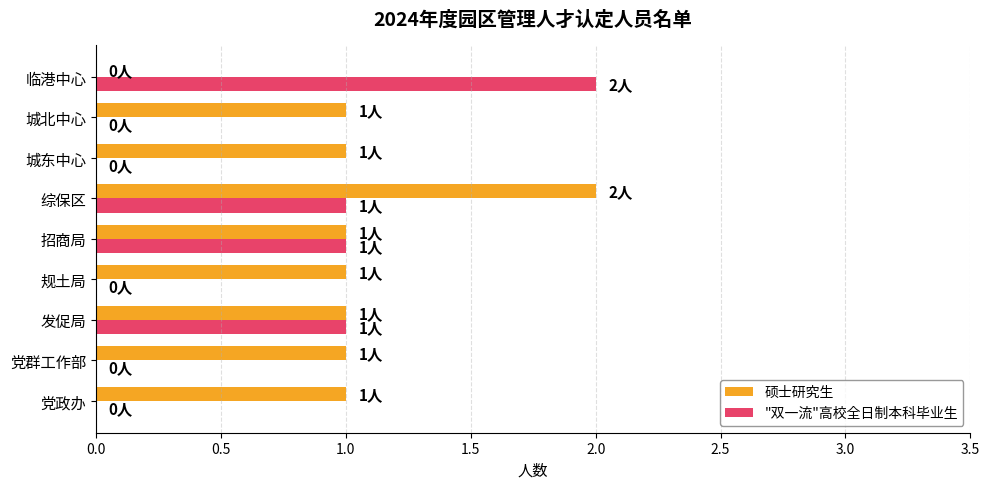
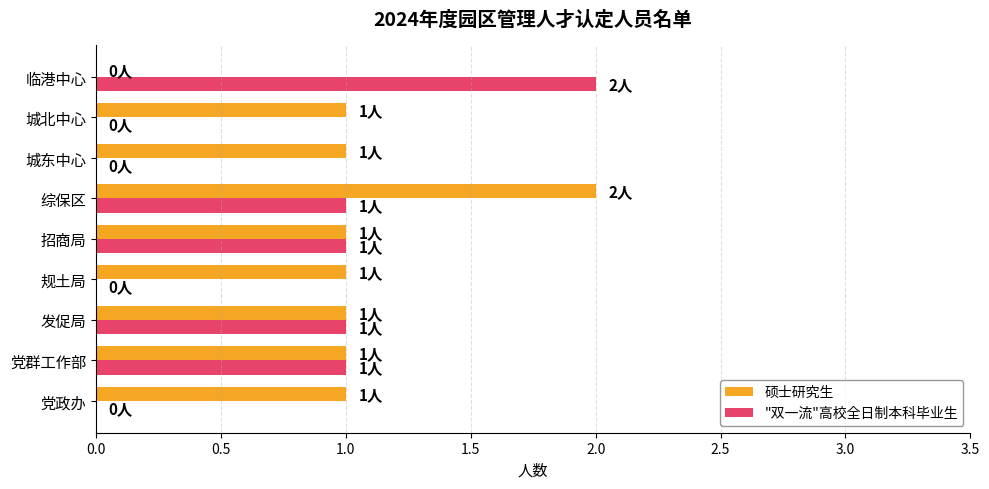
"双一流"高校全日制本科毕业生, 党群工作部: 0人 -> 1人
